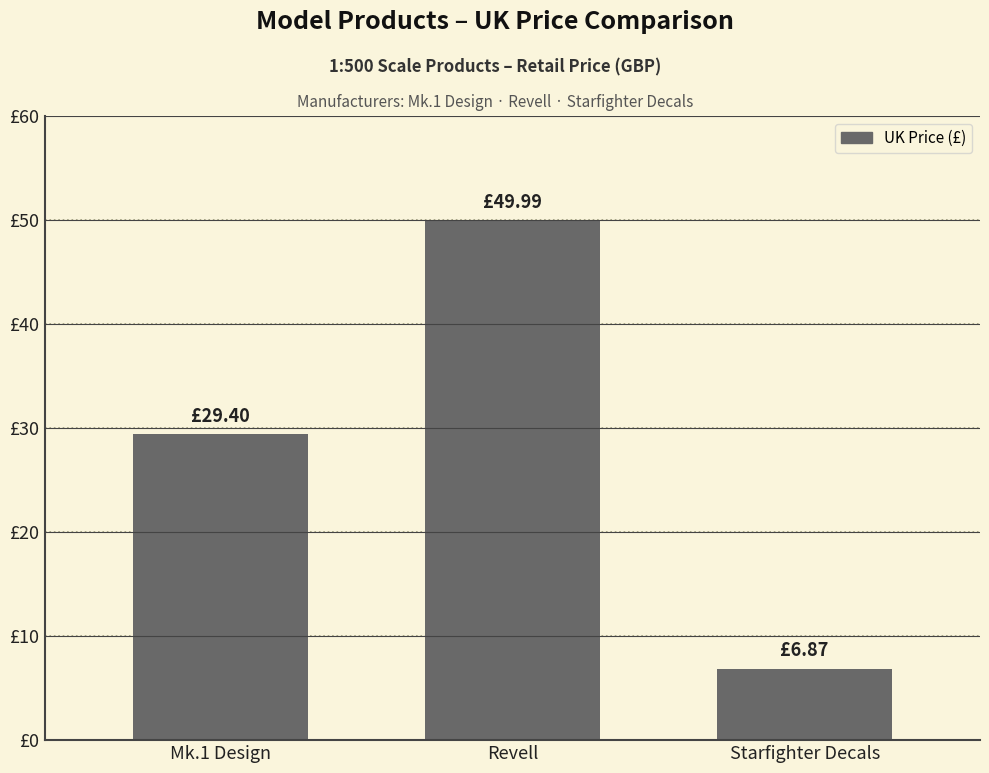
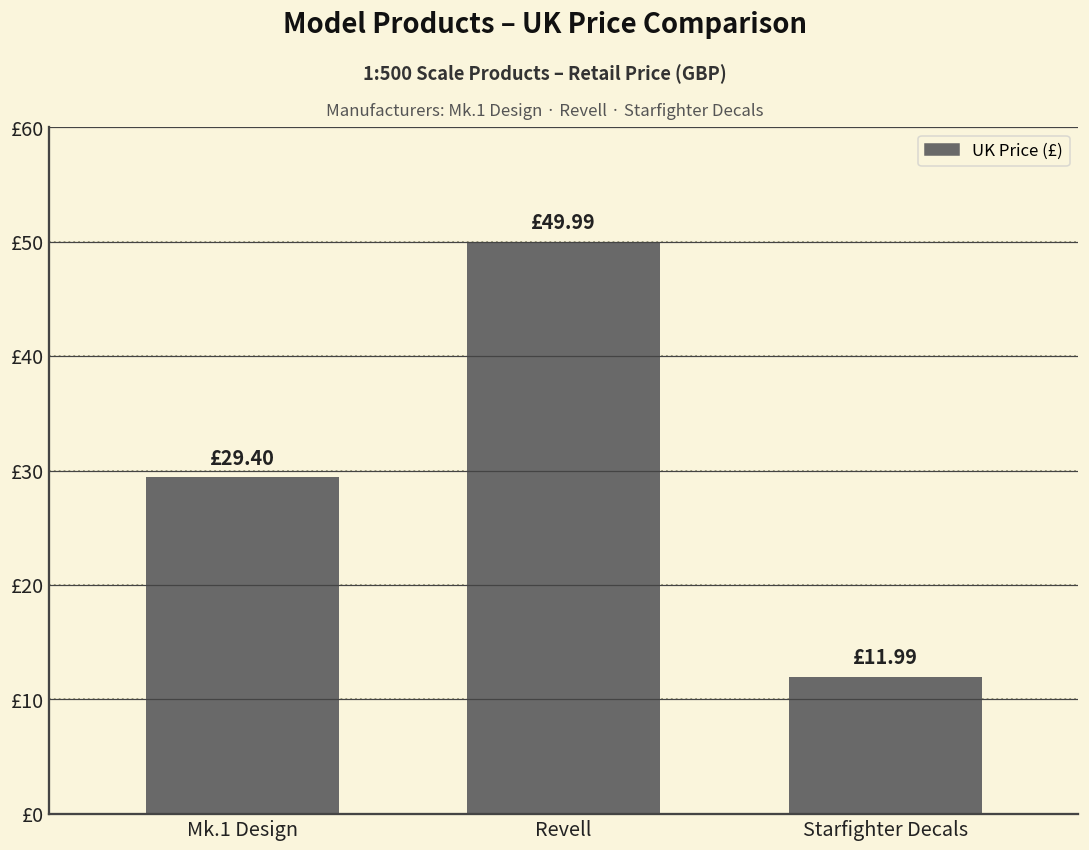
Starfighter Decals: £6.87 -> £11.99
